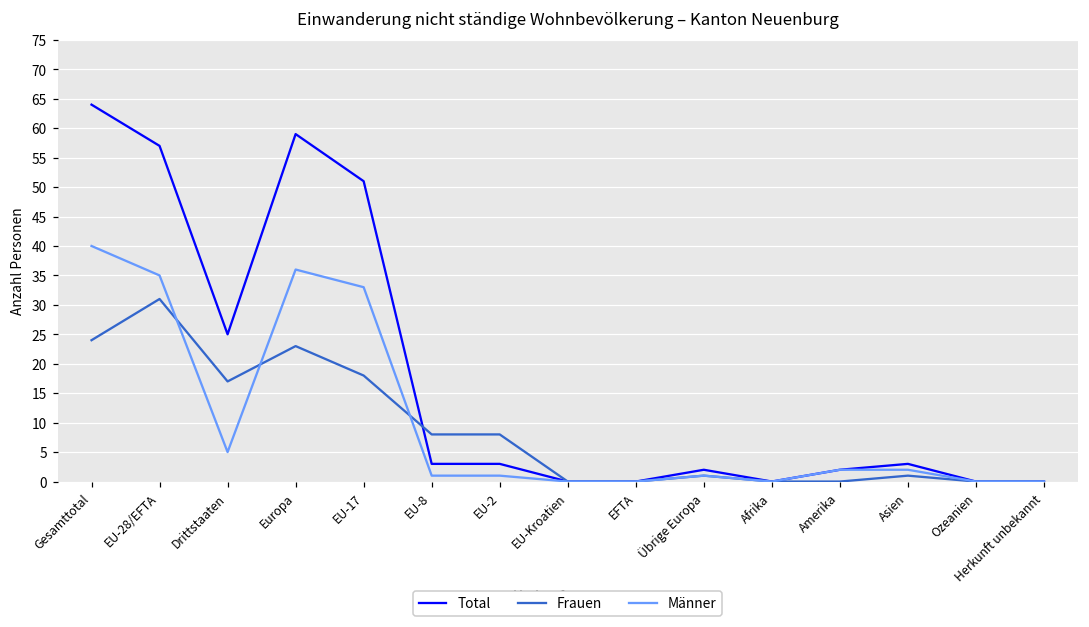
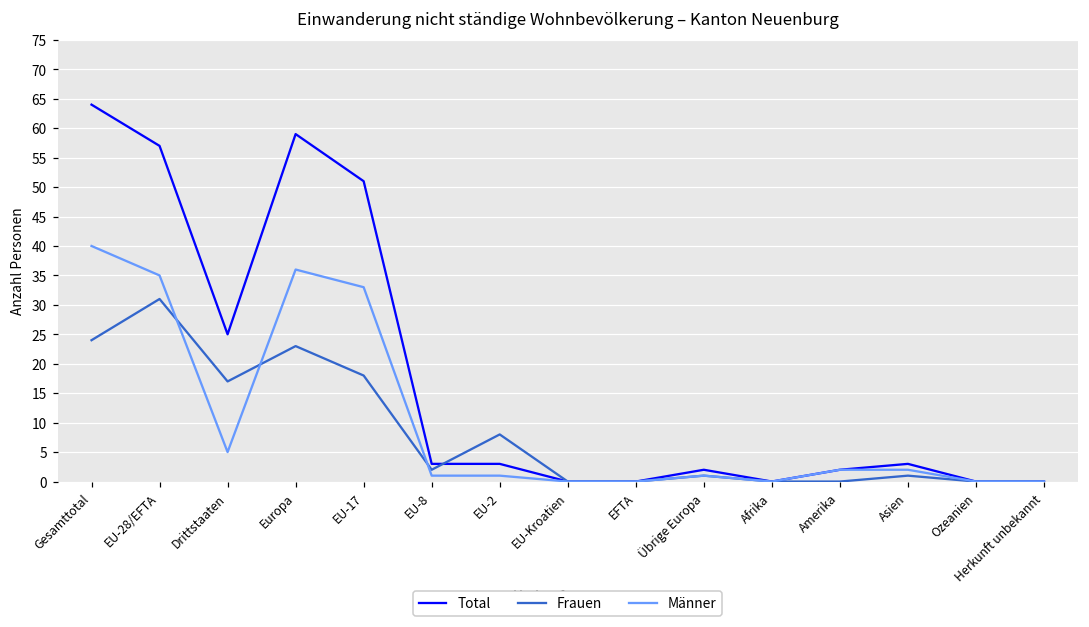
Frauen, EU-8: 8 -> 2
